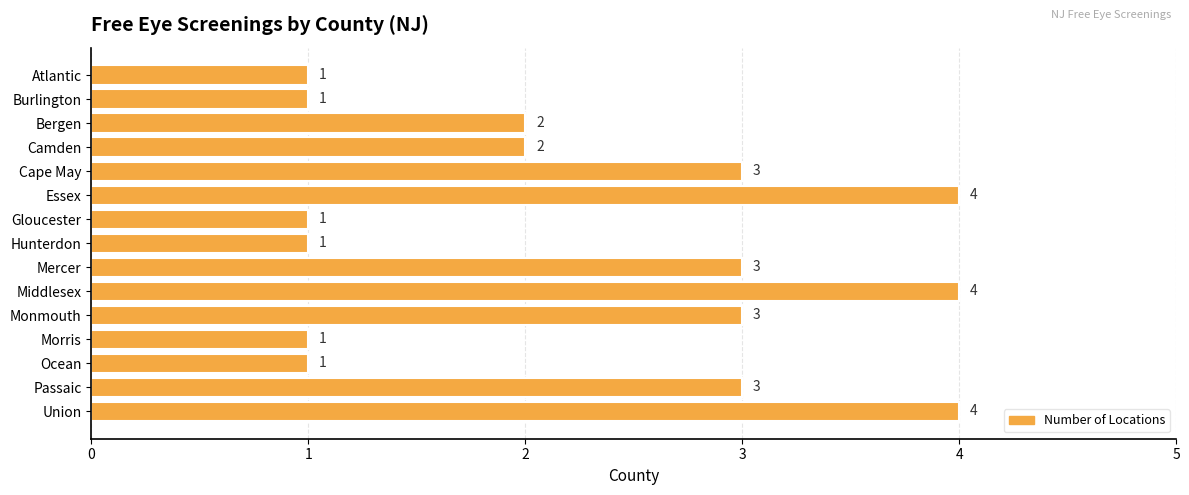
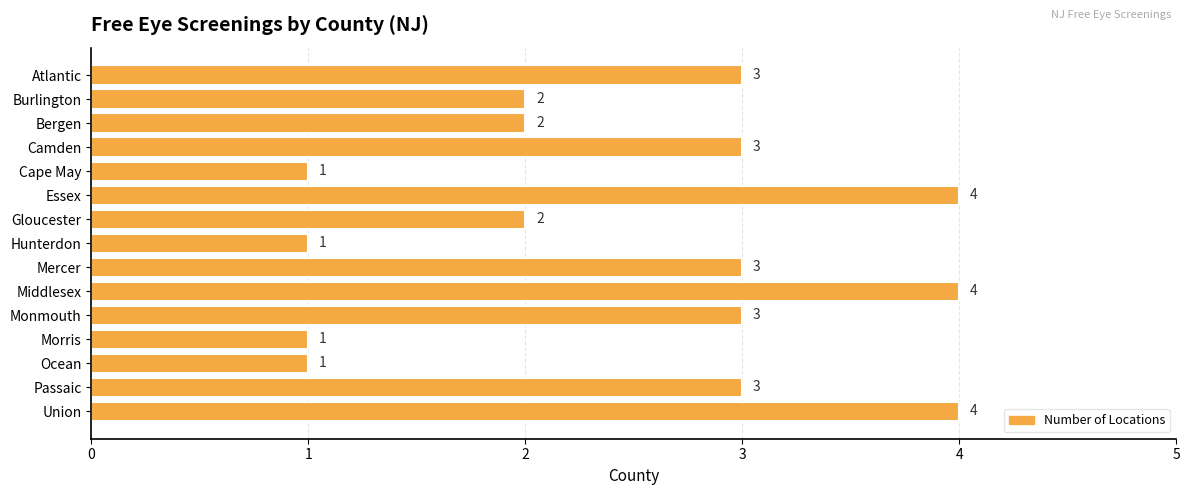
Atlantic: 1 -> 3
Burlington: 1 -> 2
Camden: 2 -> 3
Cape May: 3 -> 1
Gloucester: 1 -> 2
